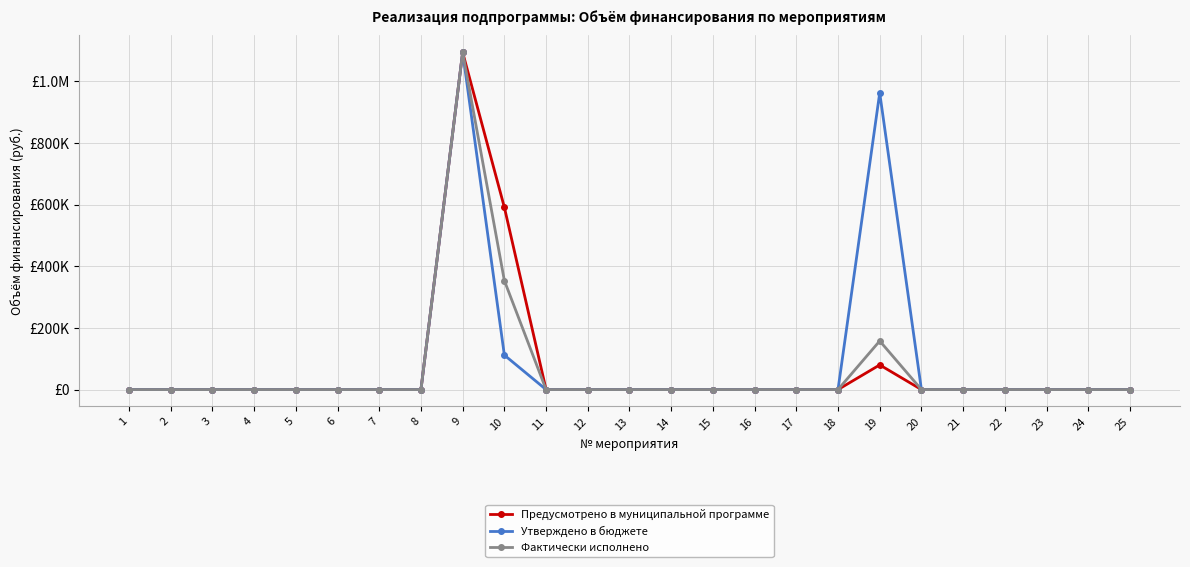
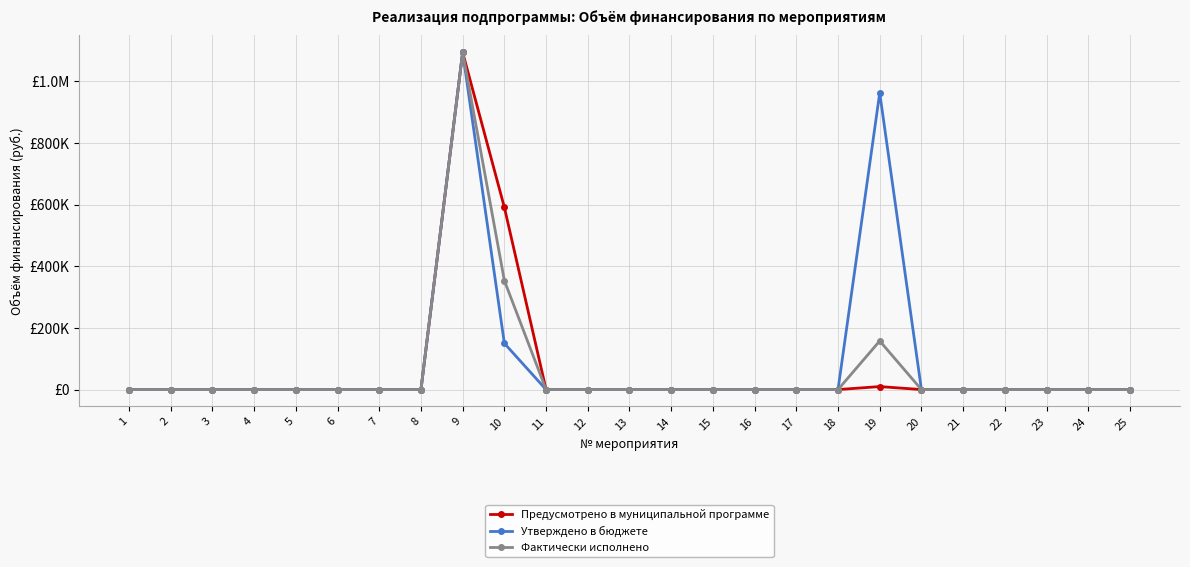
Утверждено в бюджете, 10: £110000 -> £150000
Предусмотрено в муниципальной программе, 19: £80000 -> £10000
